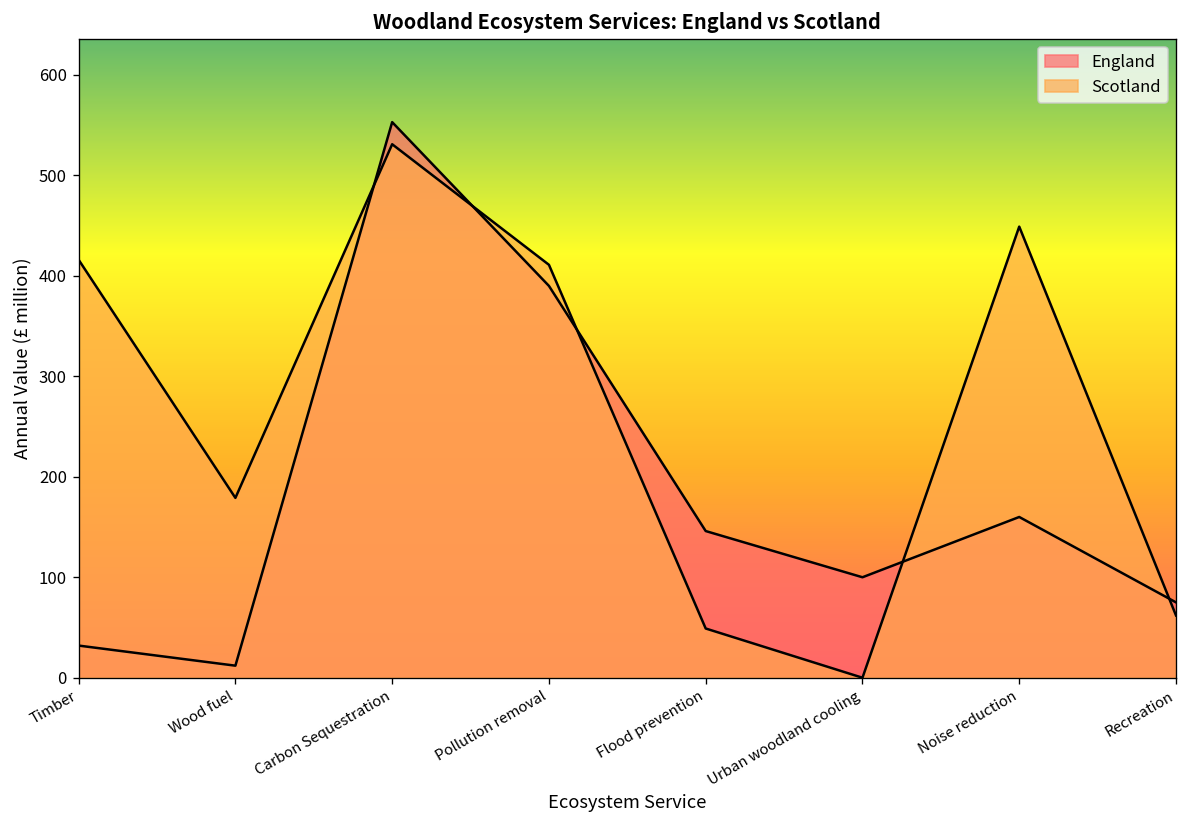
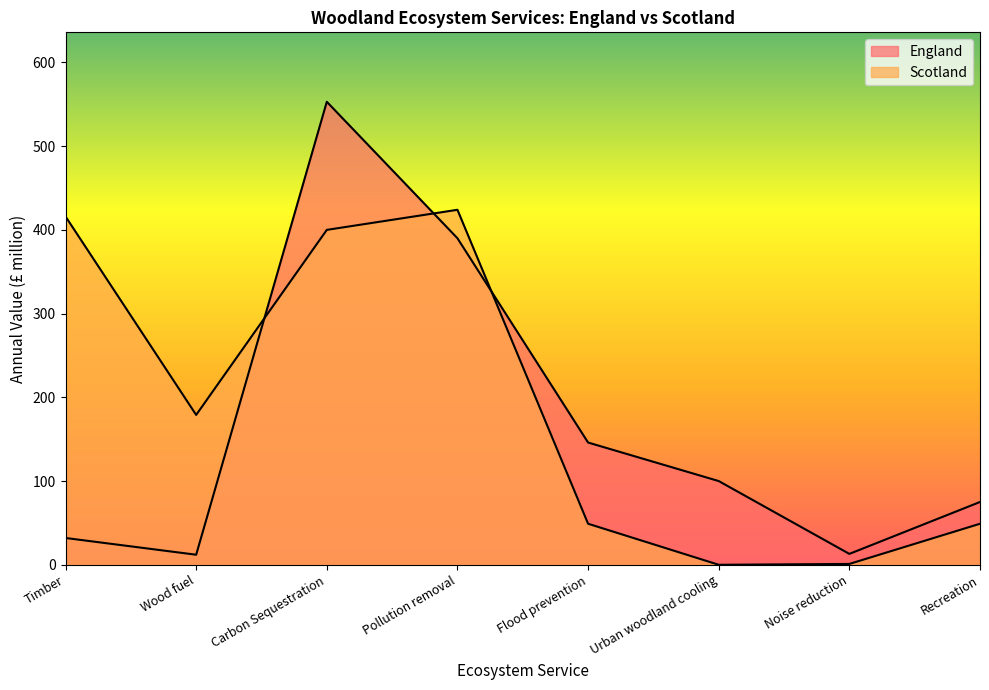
Scotland, Carbon Sequestration: 530 -> 400
Scotland, Pollution removal: 410 -> 420
England, Noise reduction: 160 -> 10
Scotland, Noise reduction: 450 -> 0
Scotland, Recreation: 60 -> 50
